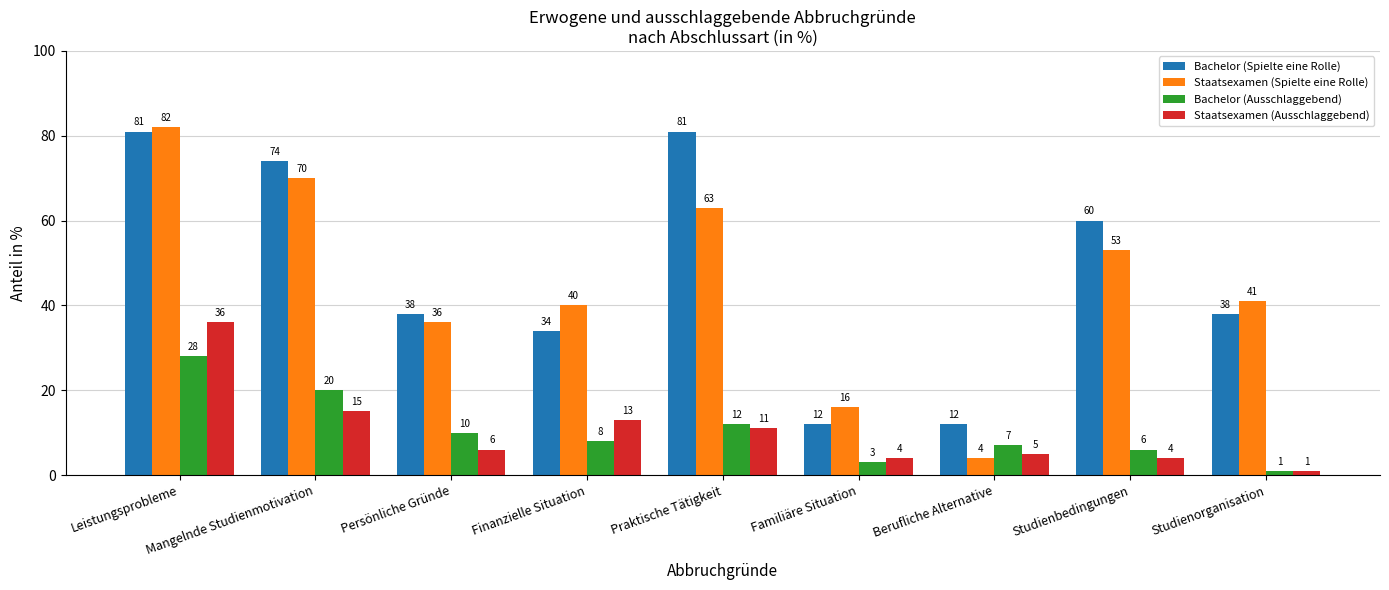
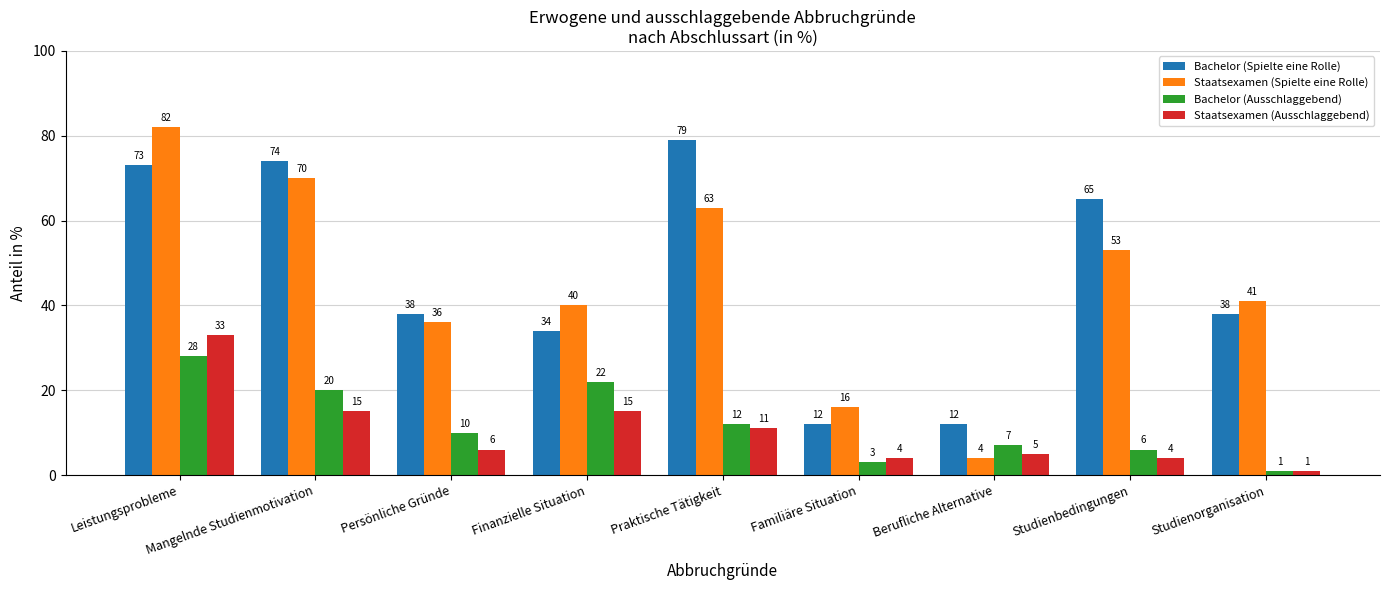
Bachelor (Spielte eine Rolle), Leistungsprobleme: 81 -> 73
Staatsexamen (Ausschlaggebend), Leistungsprobleme: 36 -> 33
Bachelor (Ausschlaggebend), Finanzielle Situation: 8 -> 22
Staatsexamen (Ausschlaggebend), Finanzielle Situation: 13 -> 15
Bachelor (Spielte eine Rolle), Praktische Tätigkeit: 81 -> 79
Bachelor (Spielte eine Rolle), Studienbedingungen: 60 -> 65
